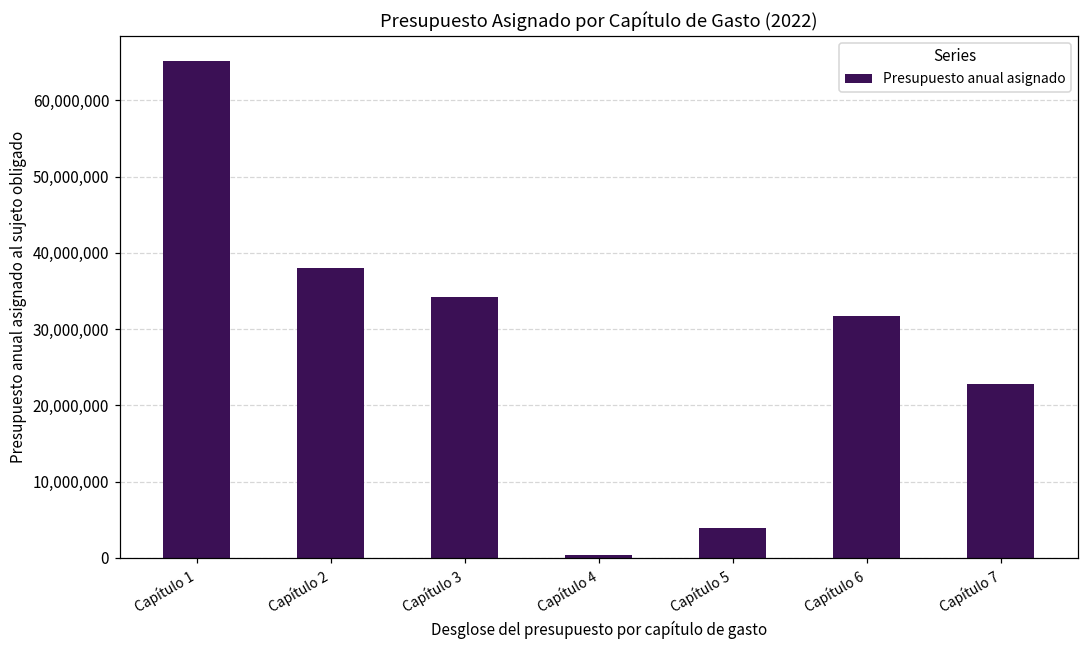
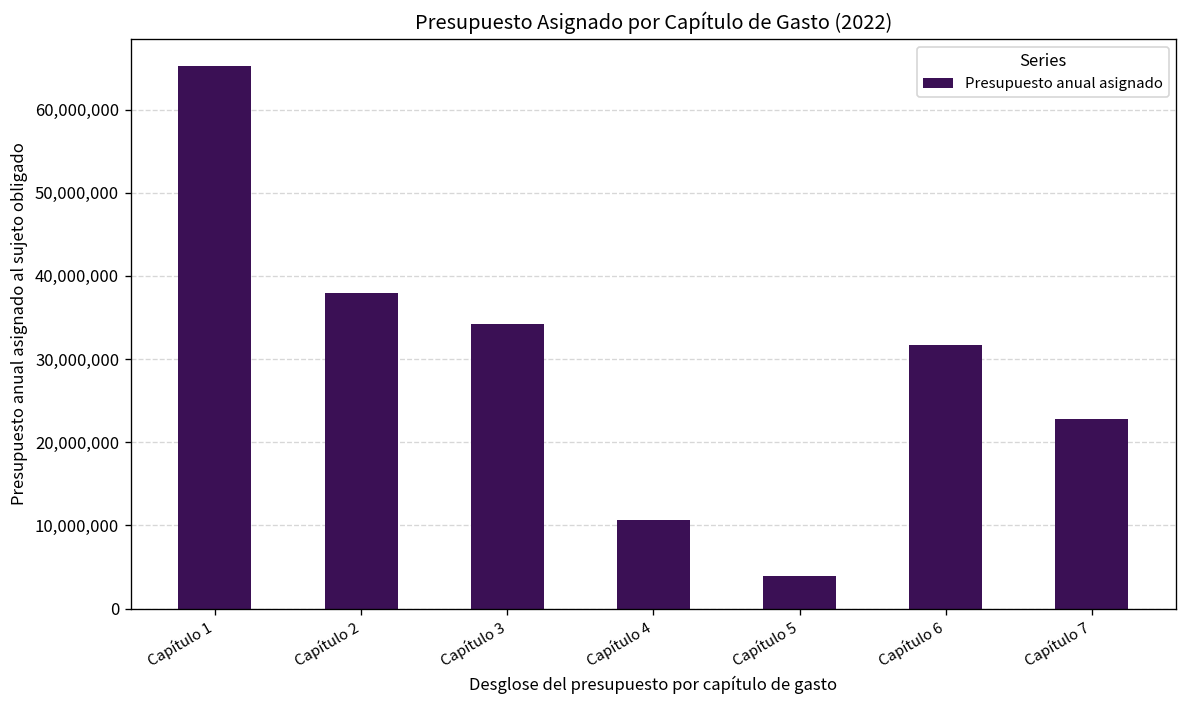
Capítulo 4: 0 -> 11,000,000
